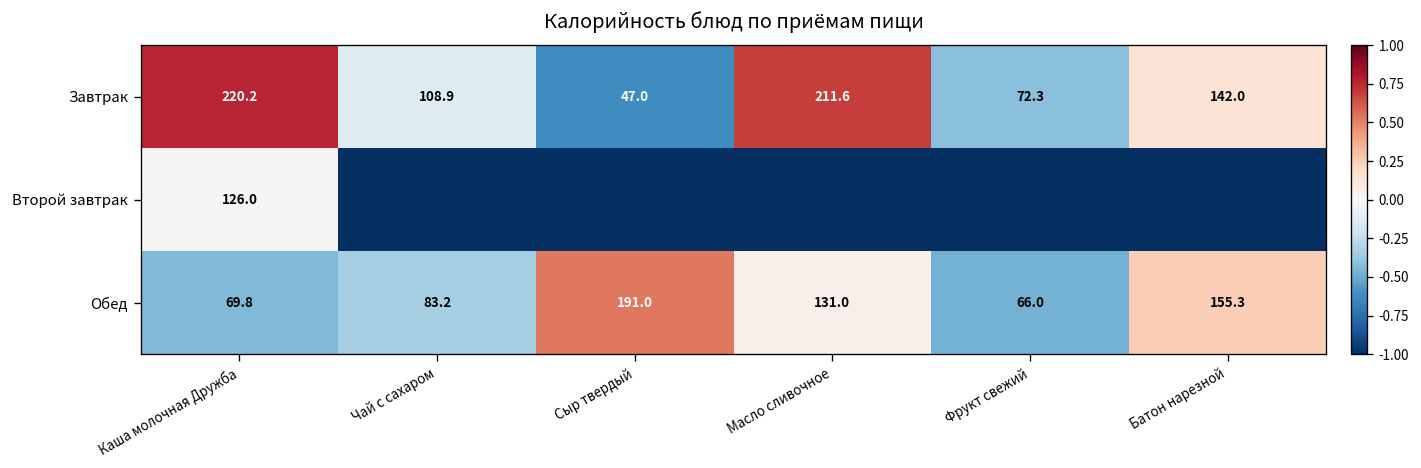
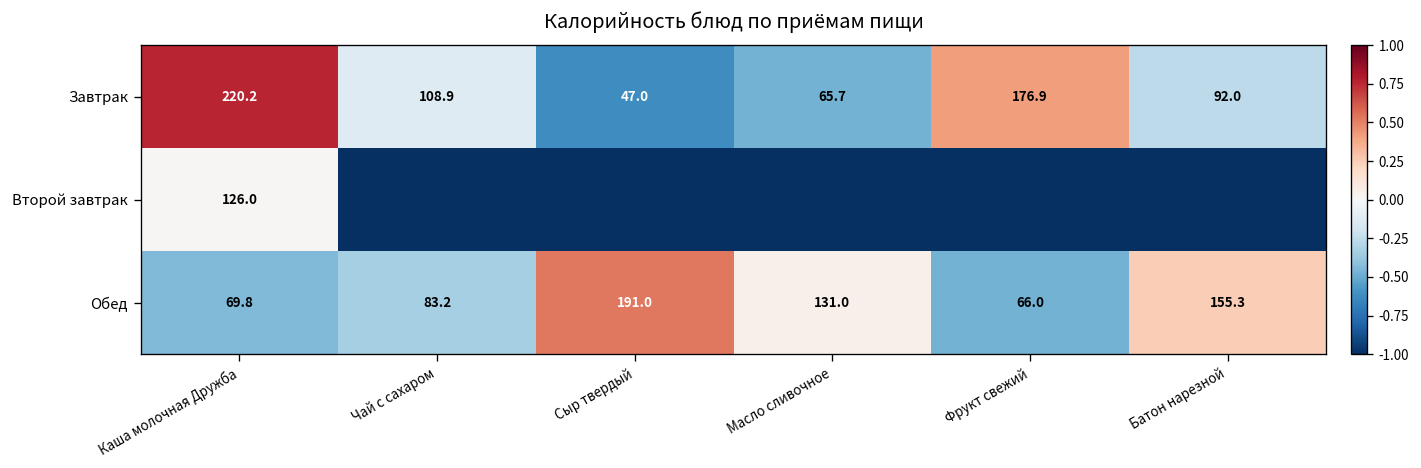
Завтрак, Масло сливочное: 211.6 -> 65.7
Завтрак, Фрукт свежий: 72.3 -> 176.9
Завтрак, Батон нарезной: 142.0 -> 92.0
